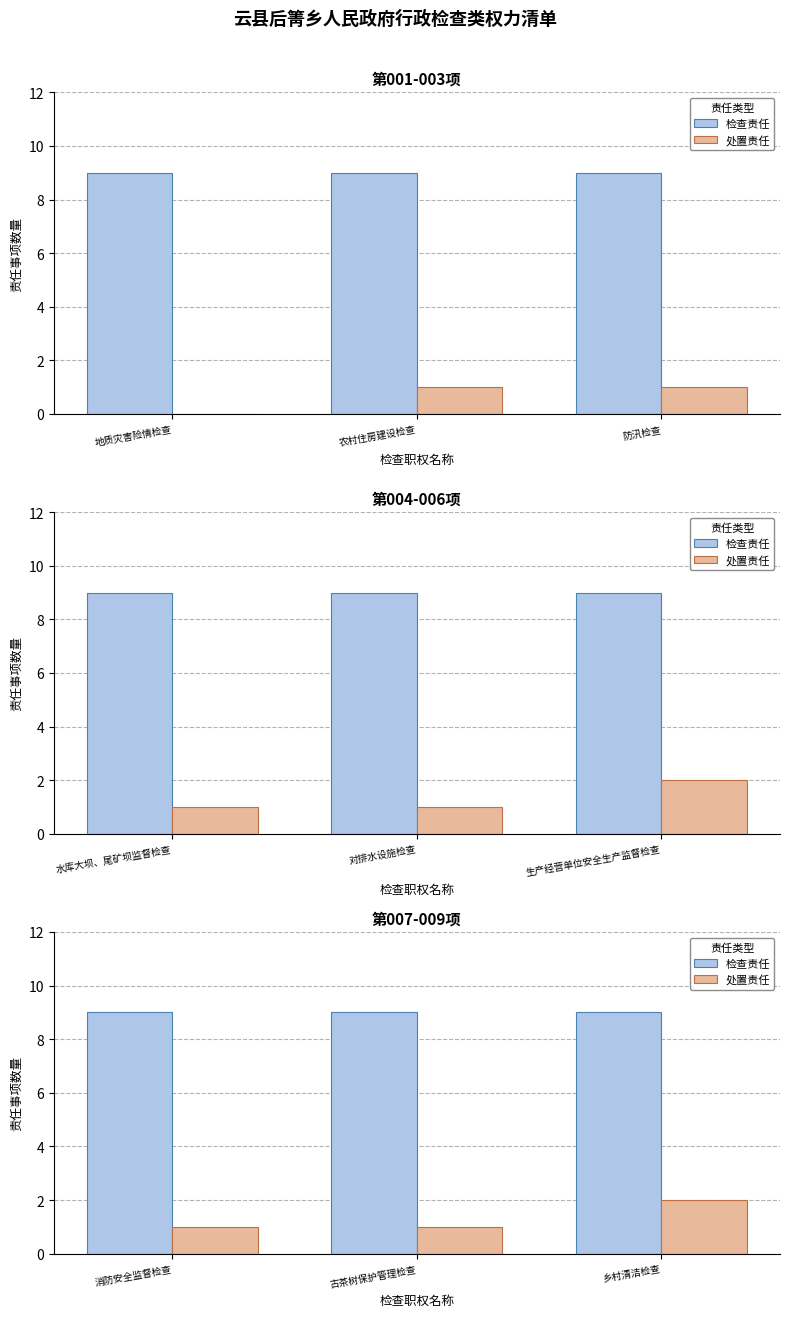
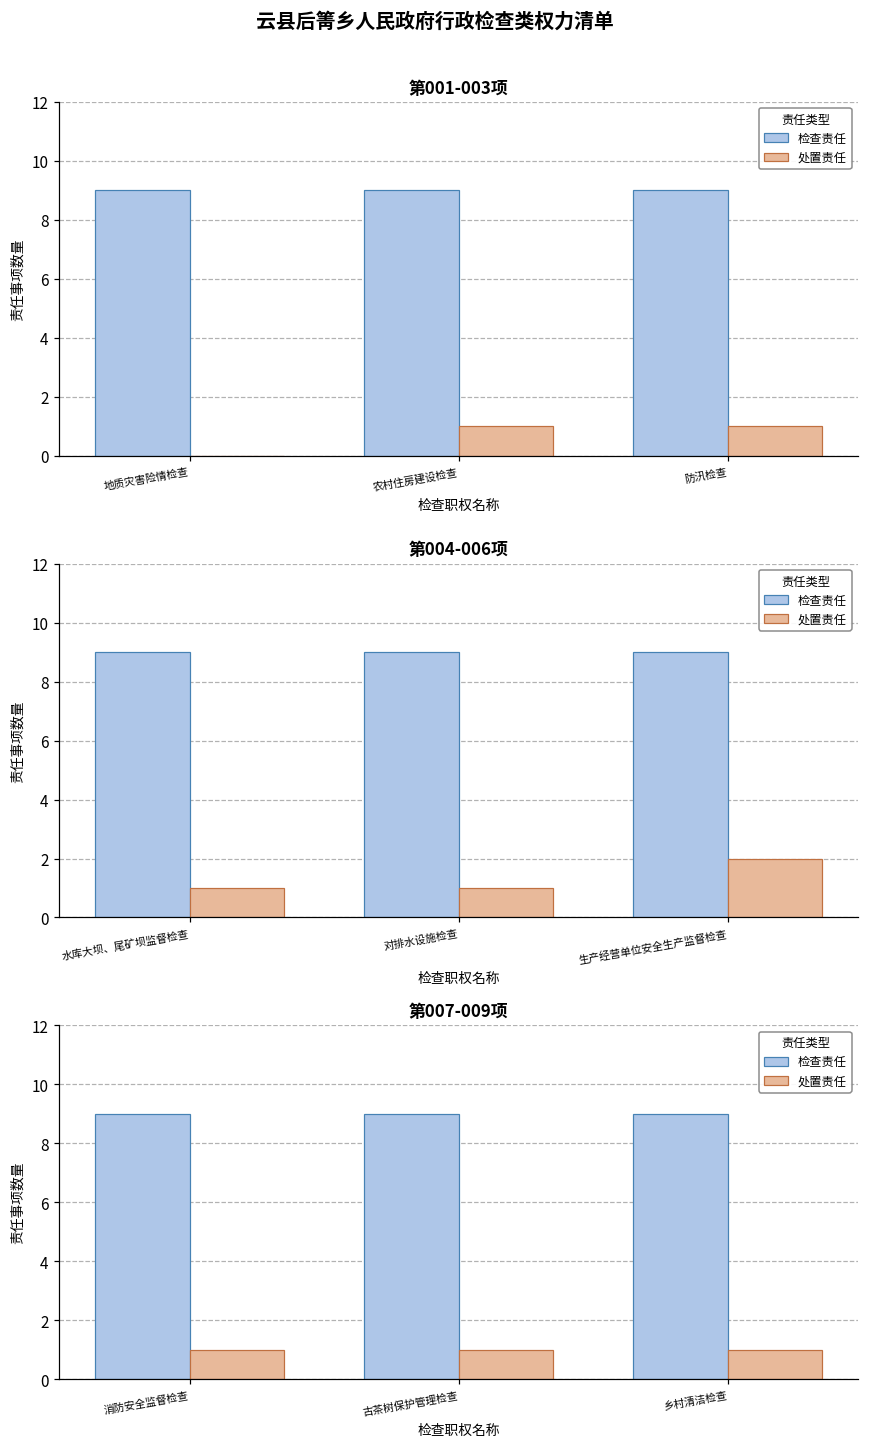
第007-009项, 处置责任, 乡村清洁检查: 2 -> 1
